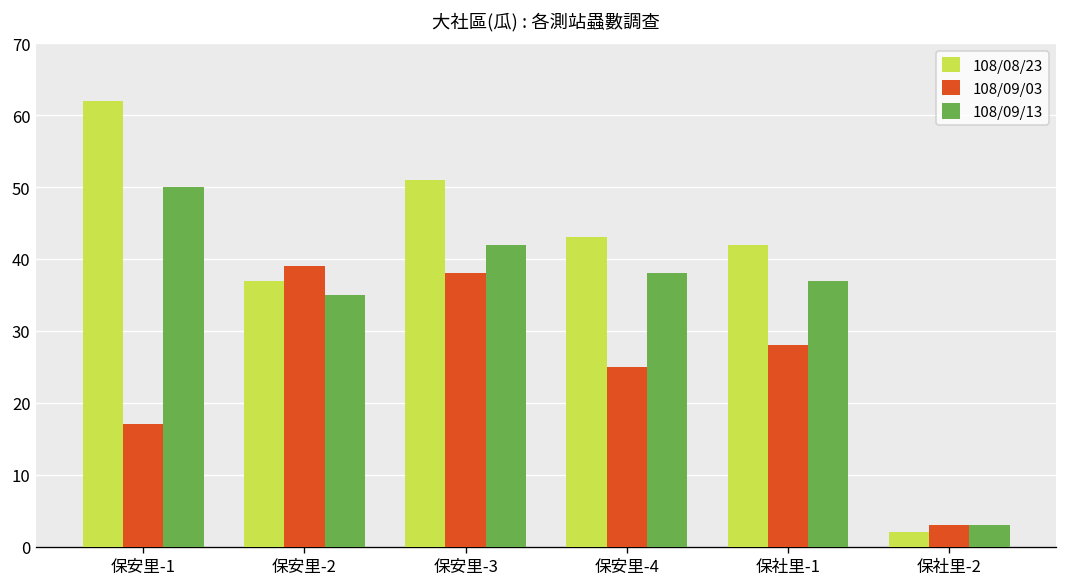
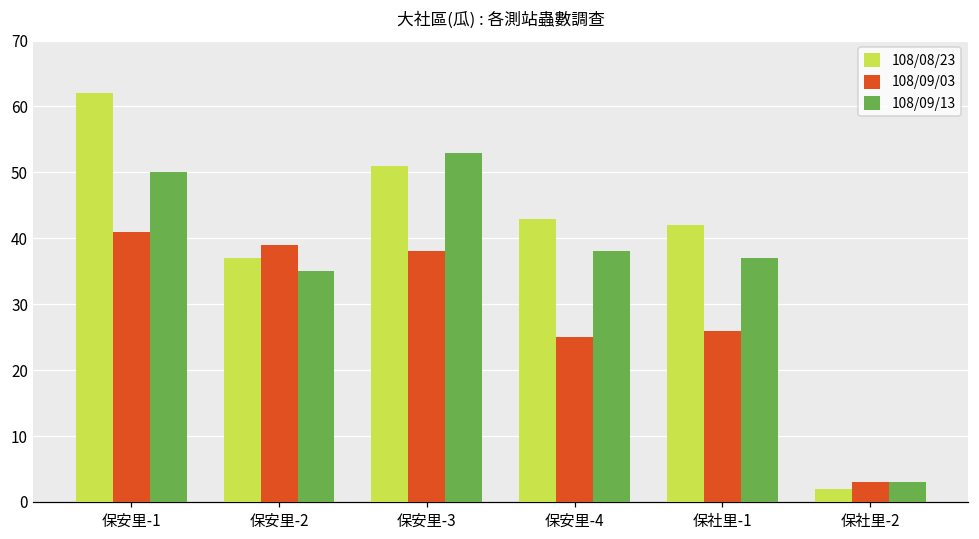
108/09/03, 保安里-1: 17 -> 41
108/09/13, 保安里-3: 42 -> 53
108/09/03, 保社里-1: 28 -> 26
